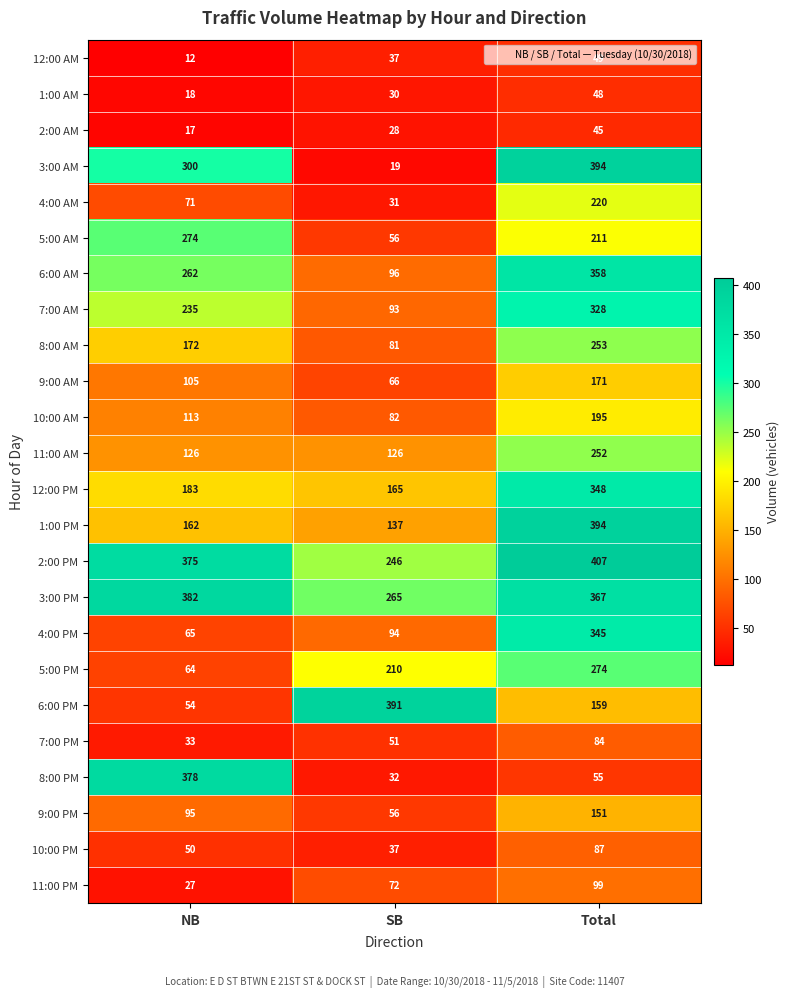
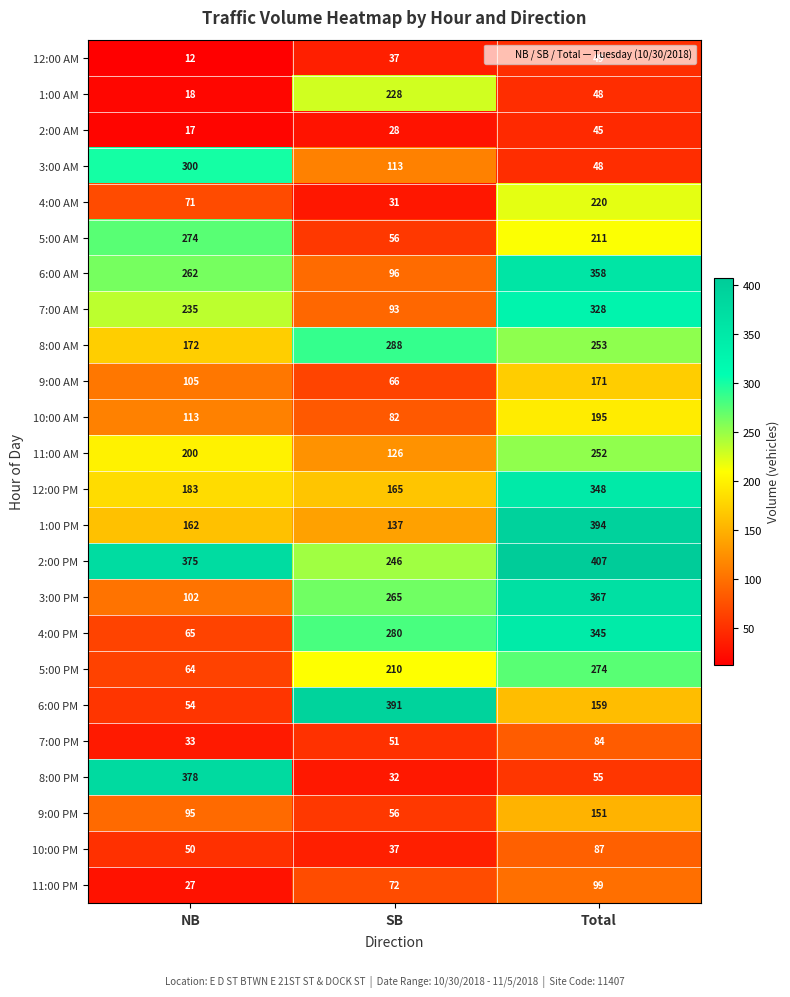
1:00 AM, SB: 30 -> 228
3:00 AM, SB: 19 -> 113
3:00 AM, Total: 394 -> 48
8:00 AM, SB: 81 -> 288
11:00 AM, NB: 126 -> 200
3:00 PM, NB: 382 -> 102
4:00 PM, SB: 94 -> 280
